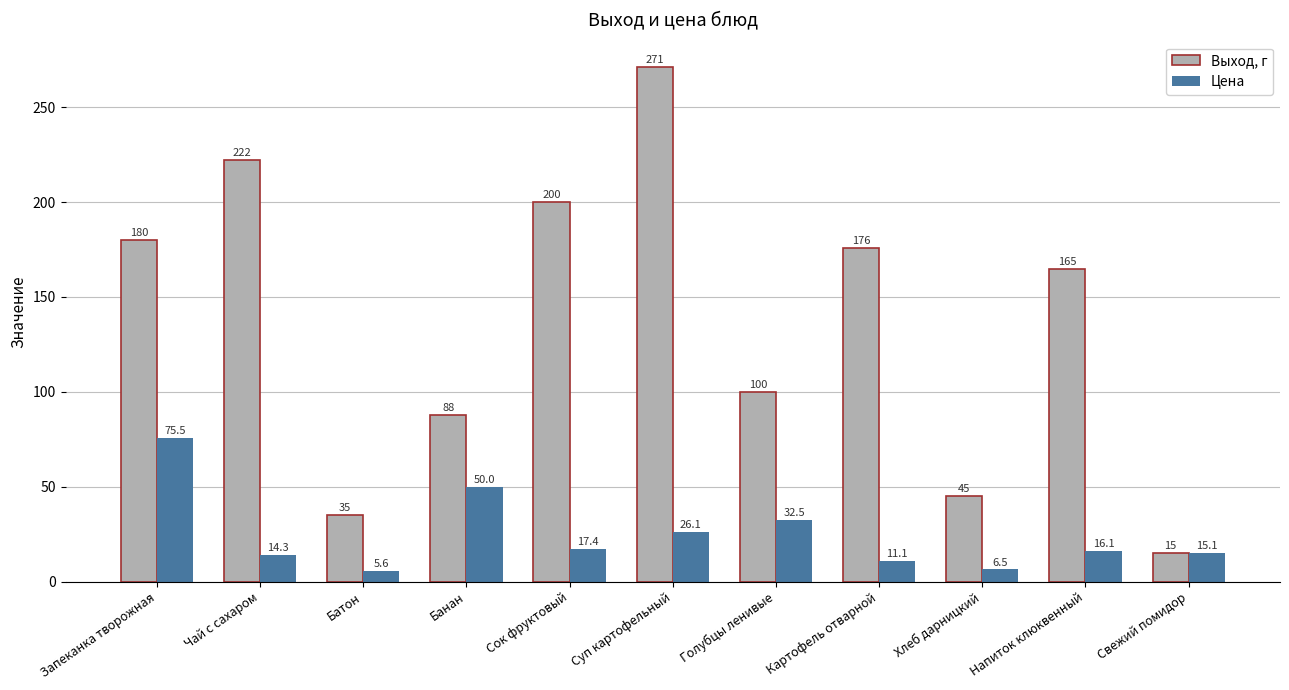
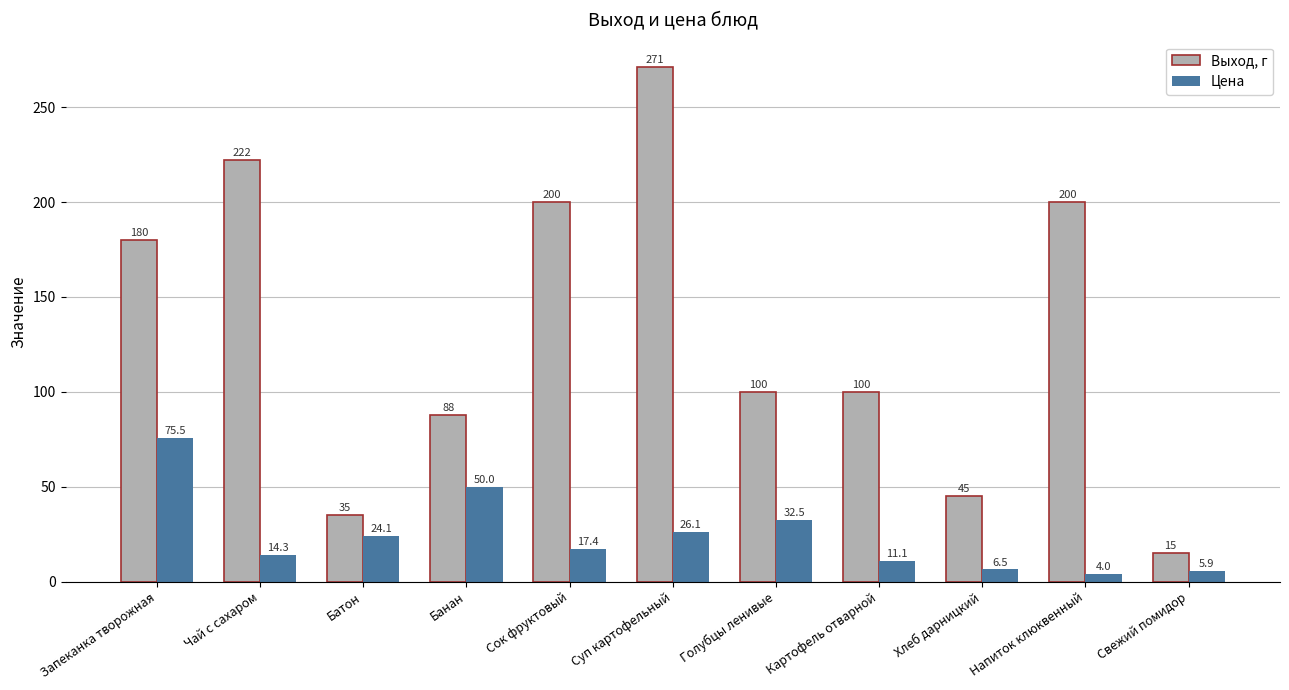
Цена, Батон: 5.6 -> 24.1
Выход, г, Картофель отварной: 176 -> 100
Выход, г, Напиток клюквенный: 165 -> 200
Цена, Напиток клюквенный: 16.1 -> 4.0
Цена, Свежий помидор: 15.1 -> 5.9
